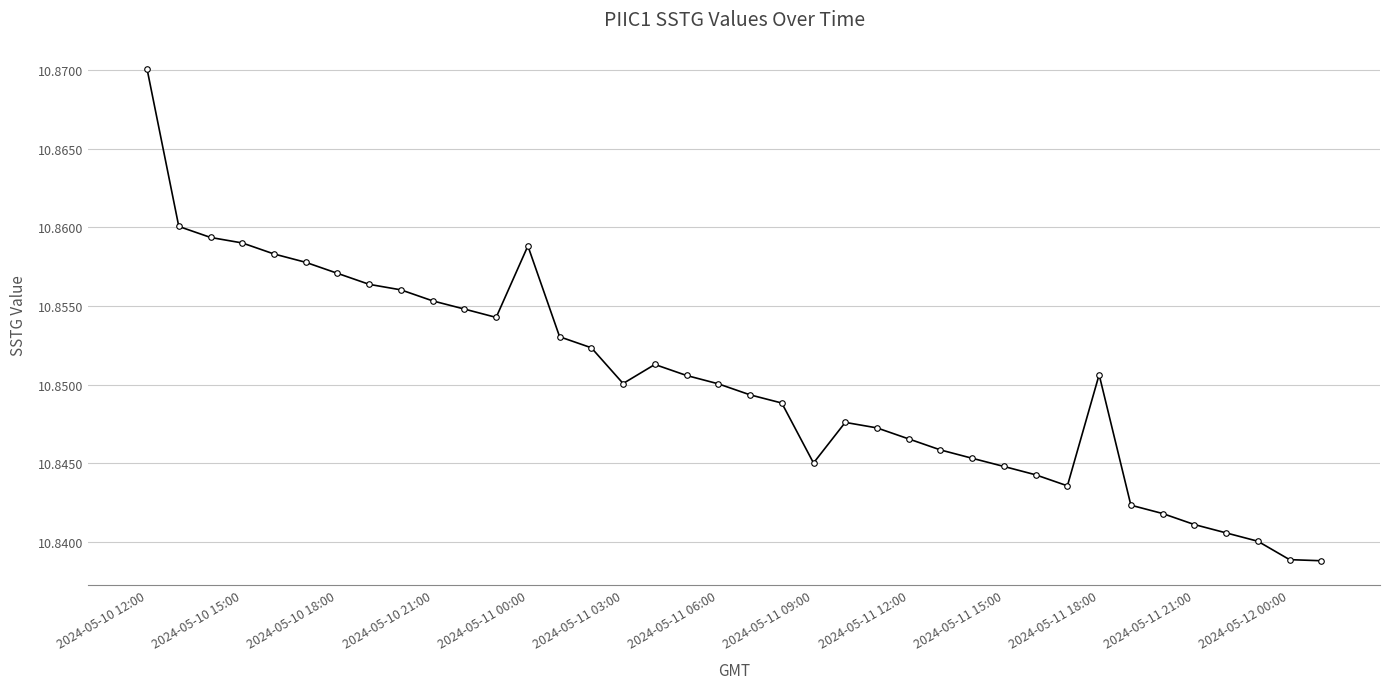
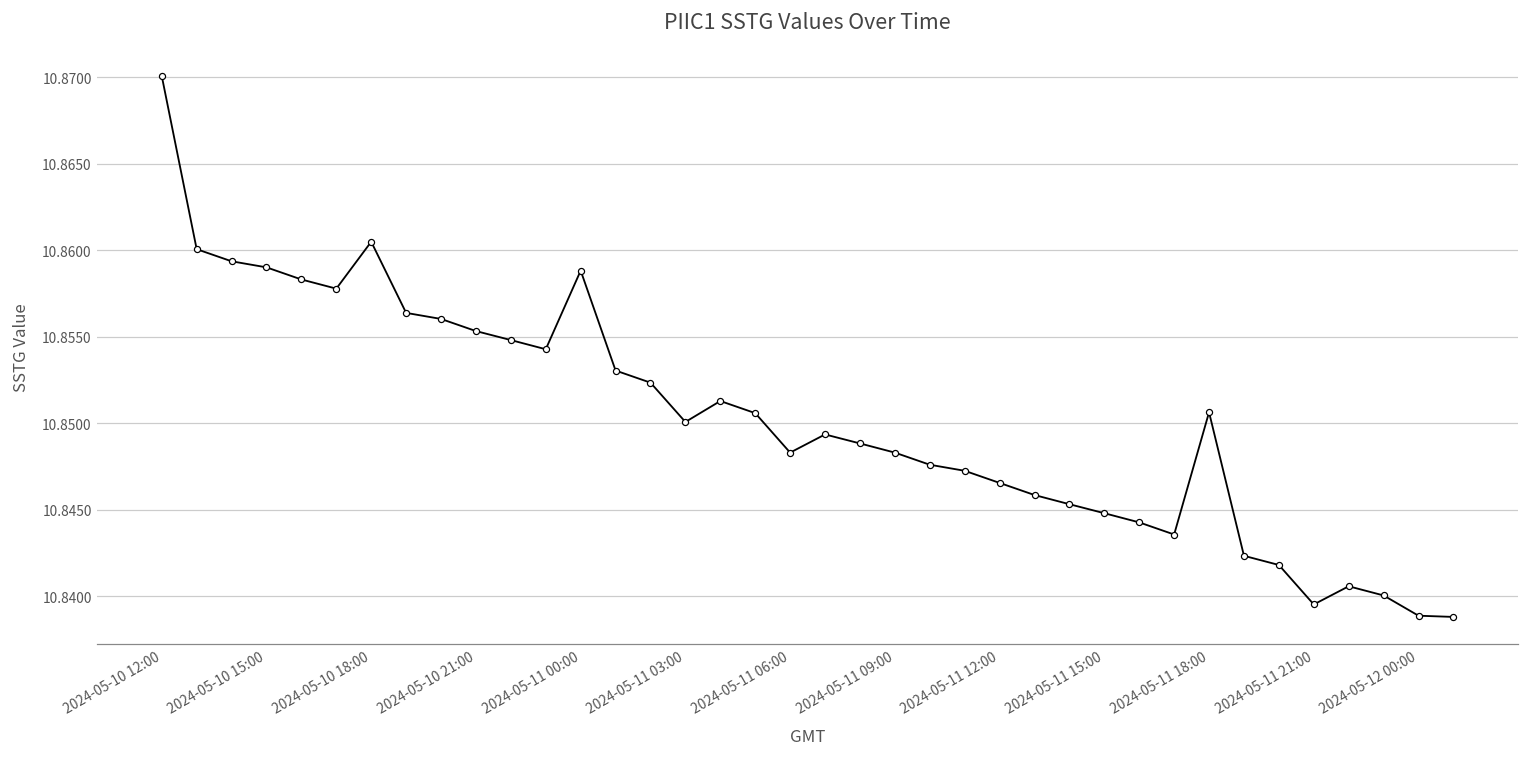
2024-05-10 18:00: 10.8571 -> 10.8605
2024-05-11 06:00: 10.8501 -> 10.8483
2024-05-11 09:00: 10.8450 -> 10.8483
2024-05-11 21:00: 10.8411 -> 10.8395
